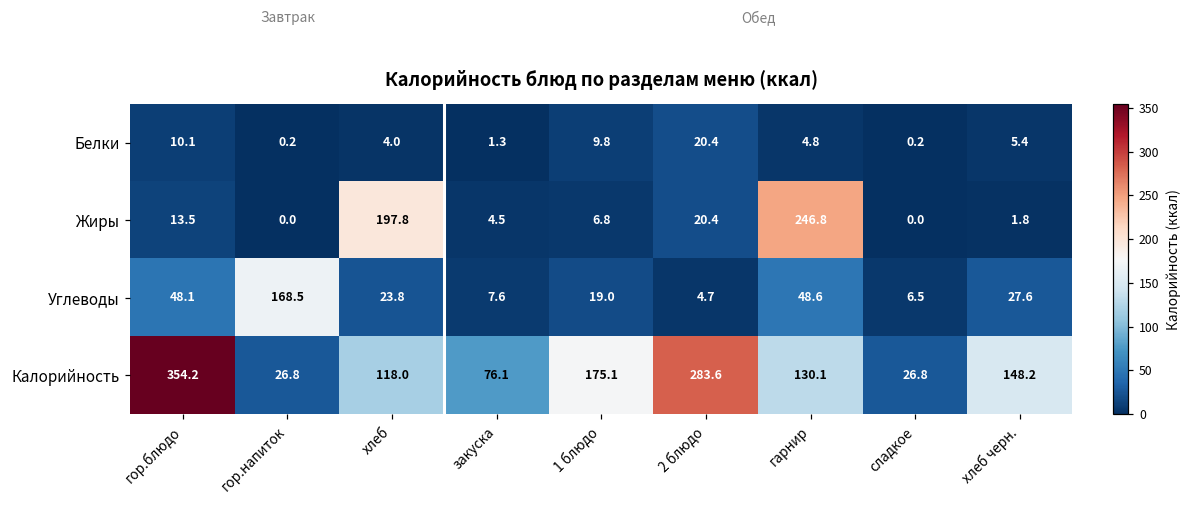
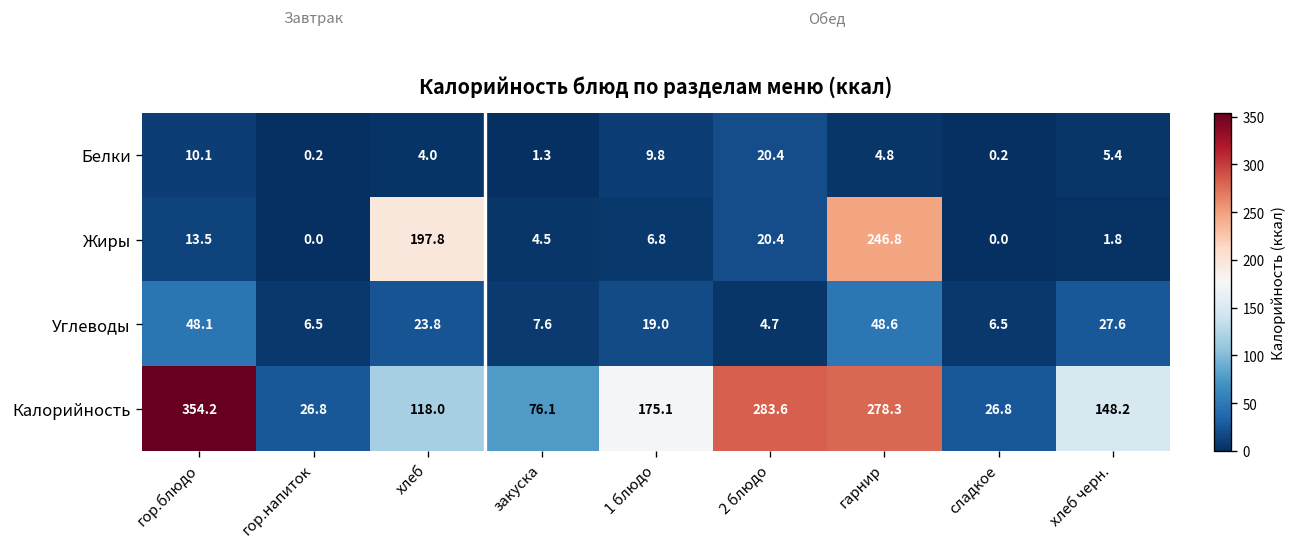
Углеводы, гор.напиток: 168.5 -> 6.5
Калорийность, гарнир: 130.1 -> 278.3
